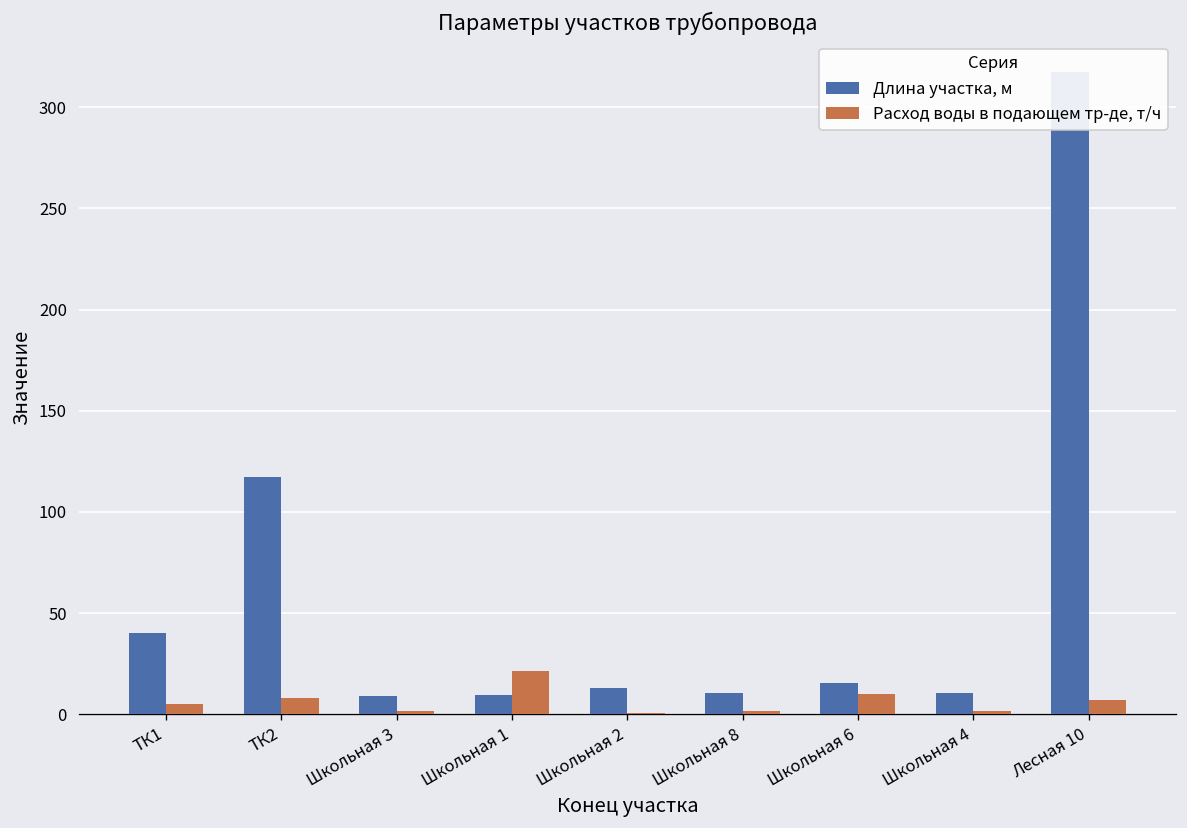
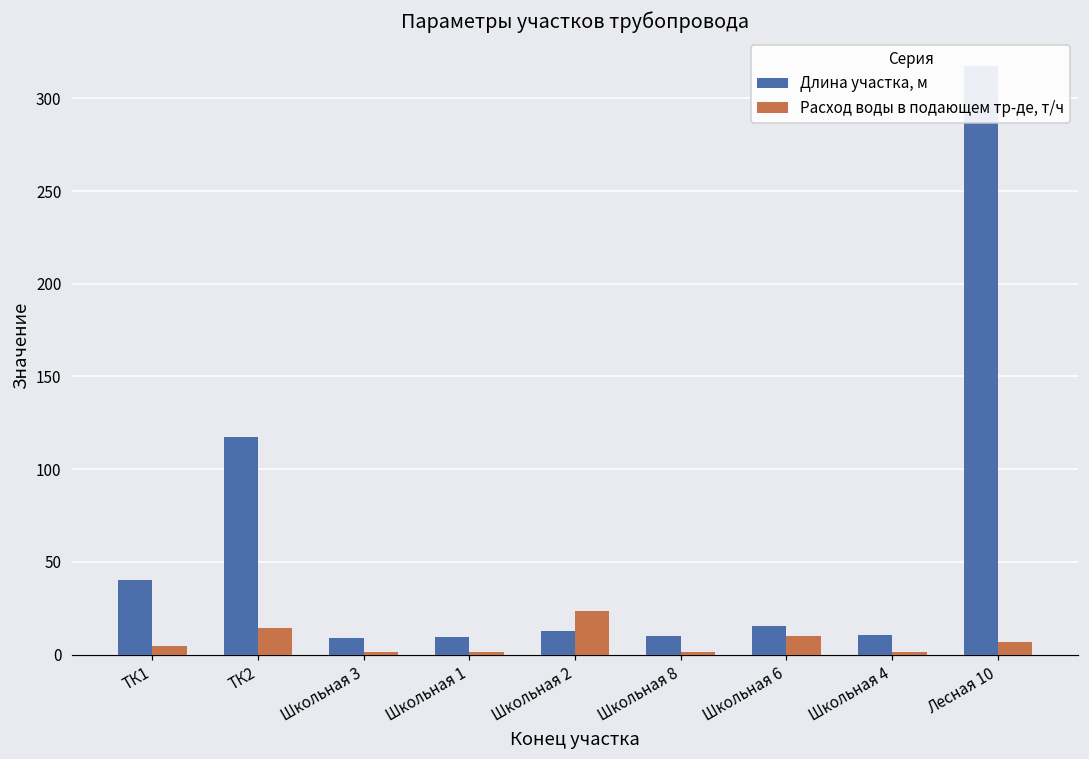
Расход воды в подающем тр-де, т/ч, ТК2: 8 -> 14
Расход воды в подающем тр-де, т/ч, Школьная 1: 21 -> 2
Расход воды в подающем тр-де, т/ч, Школьная 2: 1 -> 24
